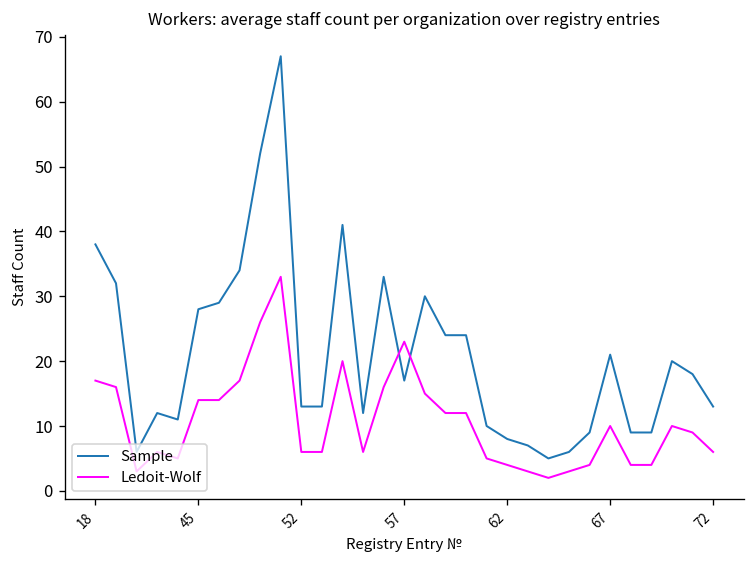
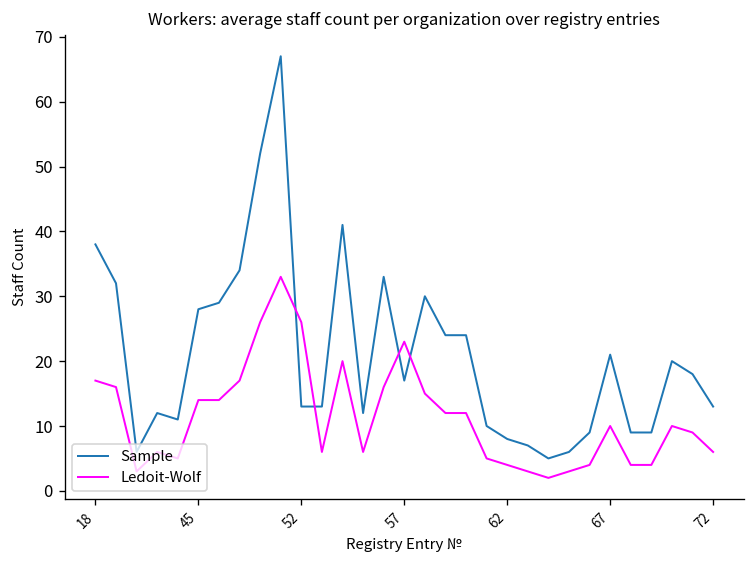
Ledoit-Wolf, 52: 6 -> 26
